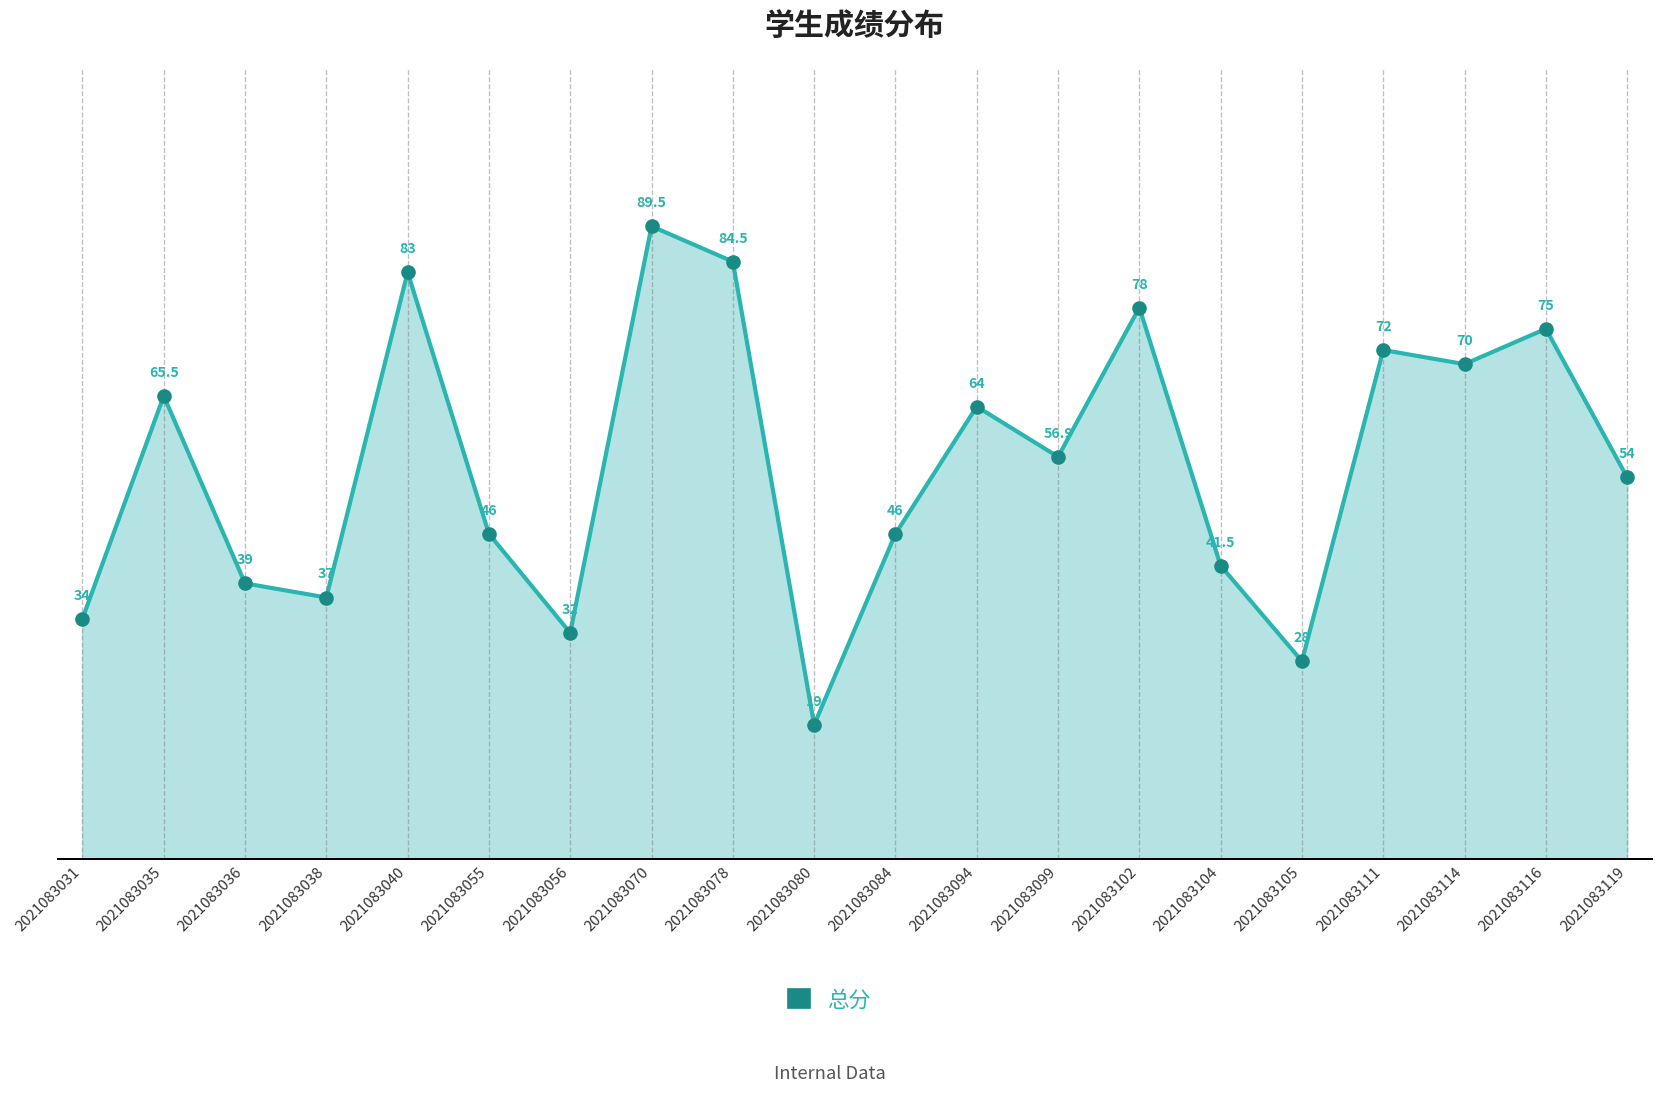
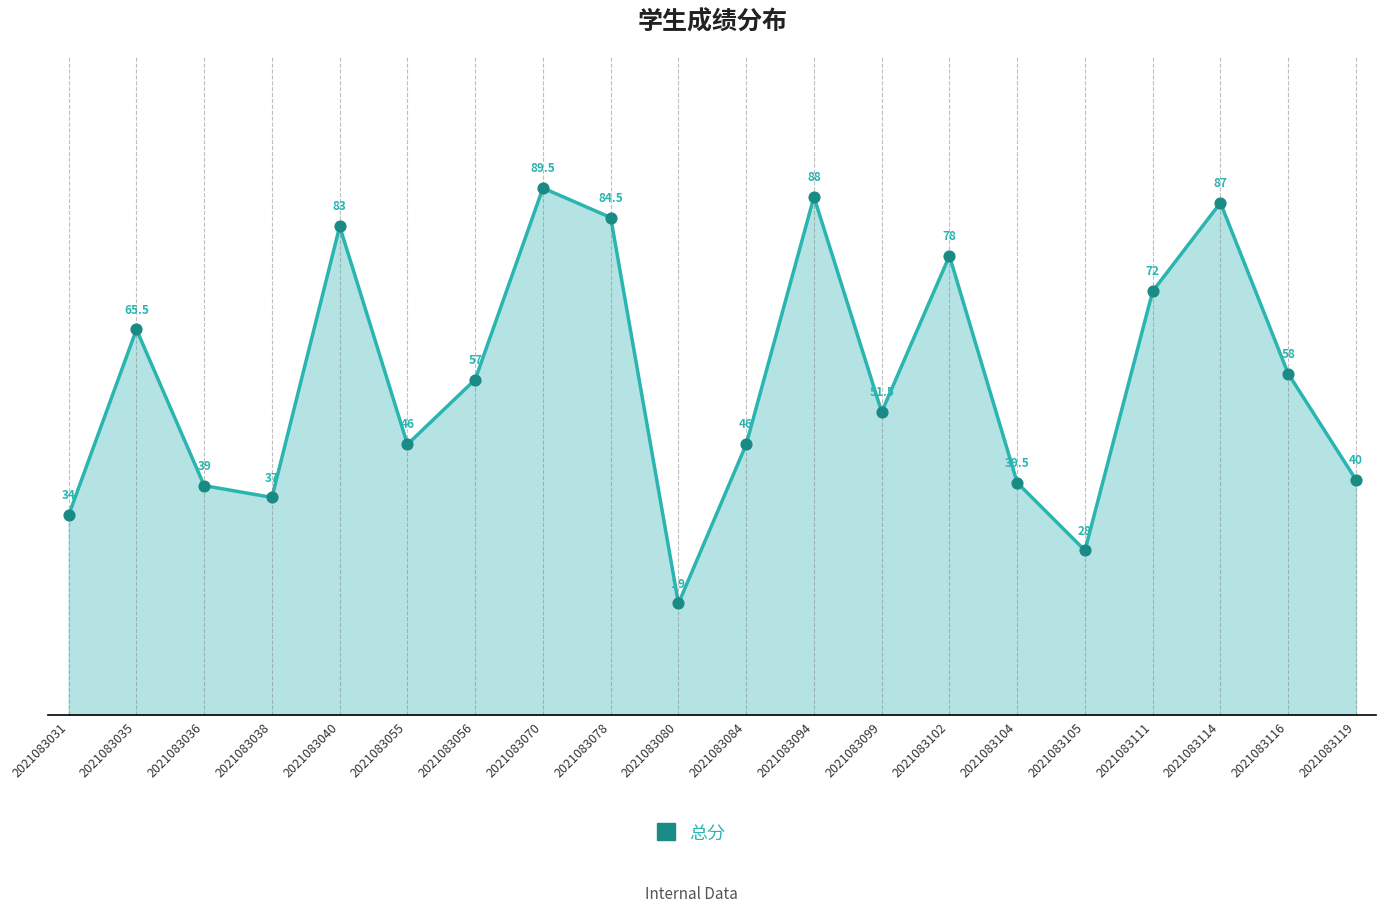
2021083056: 32 -> 57
2021083094: 64 -> 88
2021083099: 56.9 -> 51.5
2021083104: 41.5 -> 39.5
2021083114: 70 -> 87
2021083116: 75 -> 58
2021083119: 54 -> 40
